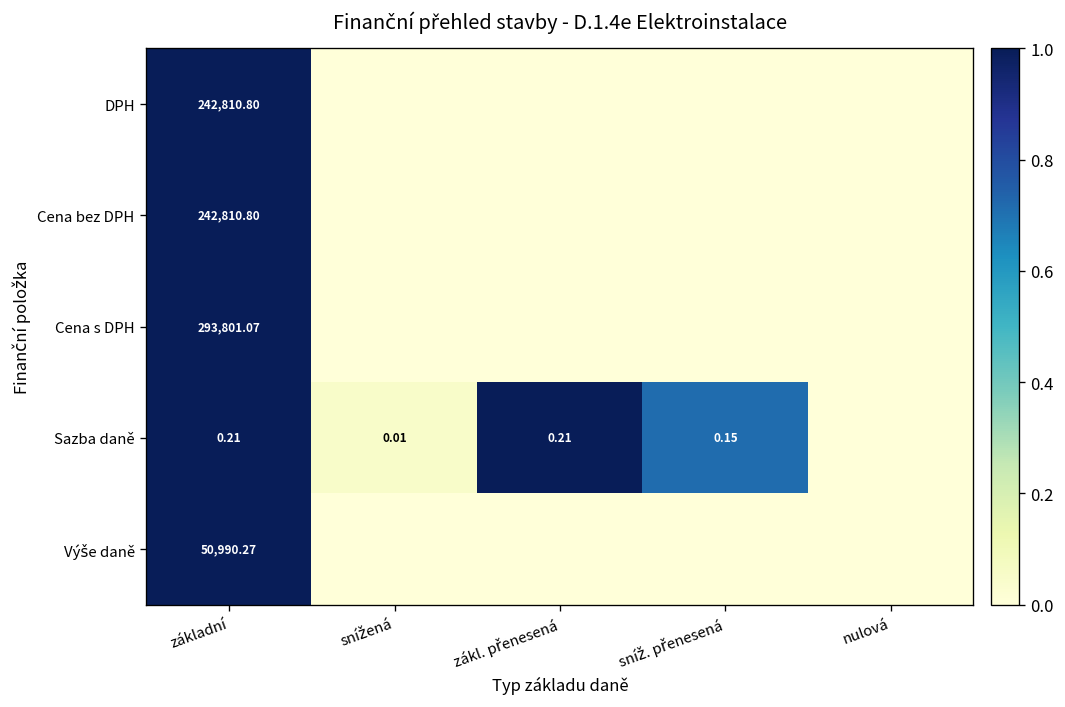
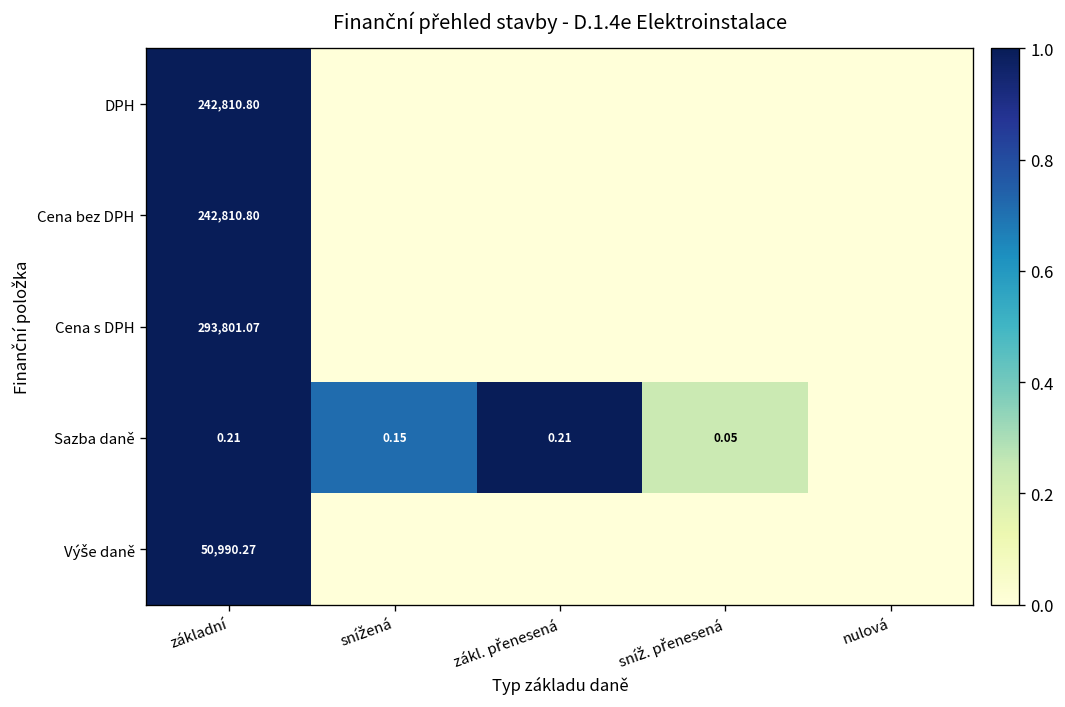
Sazba daně, snížená: 0.01 -> 0.15
Sazba daně, sníž. přenesená: 0.15 -> 0.05
